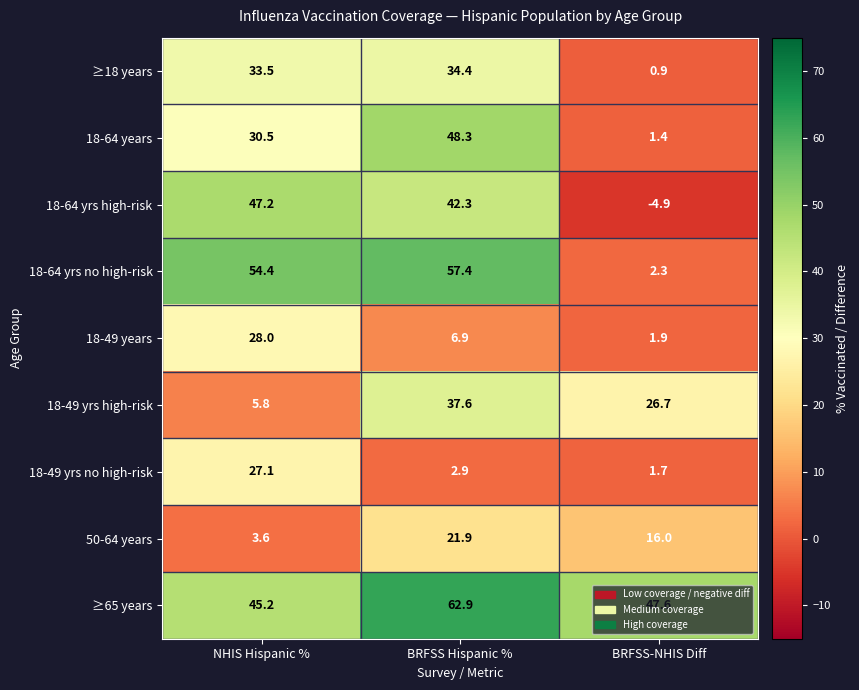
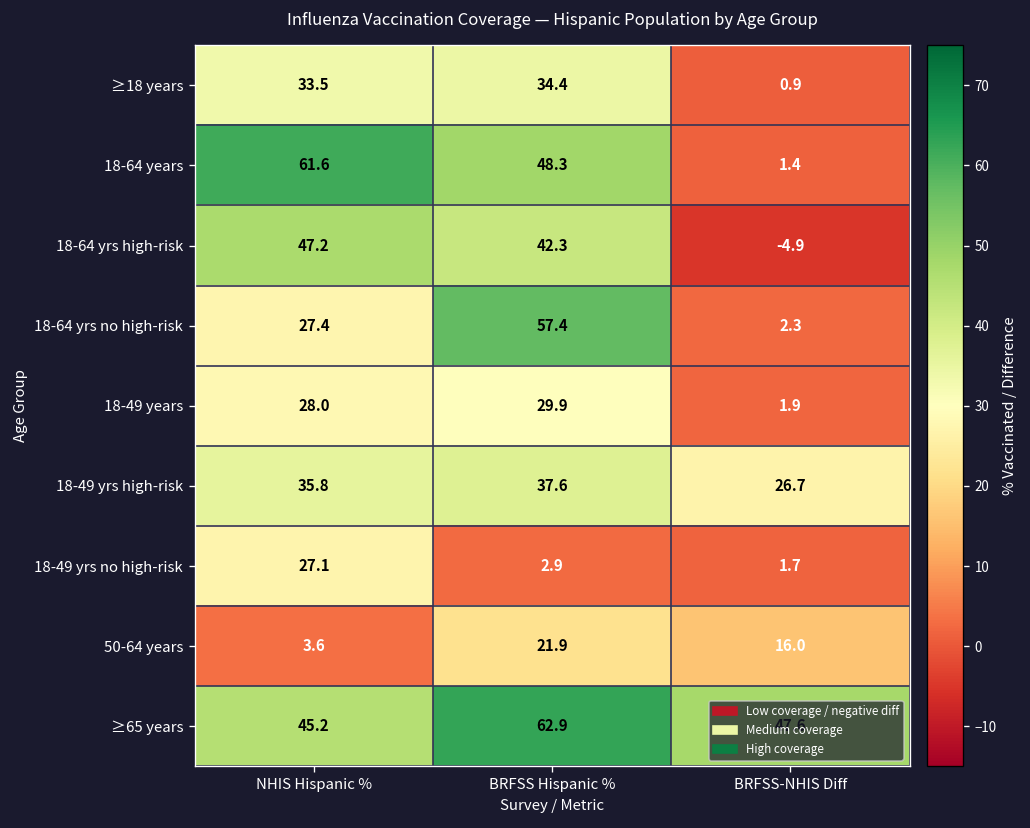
18-64 years, NHIS Hispanic %: 30.5 -> 61.6
18-64 yrs no high-risk, NHIS Hispanic %: 54.4 -> 27.4
18-49 years, BRFSS Hispanic %: 6.9 -> 29.9
18-49 yrs high-risk, NHIS Hispanic %: 5.8 -> 35.8
